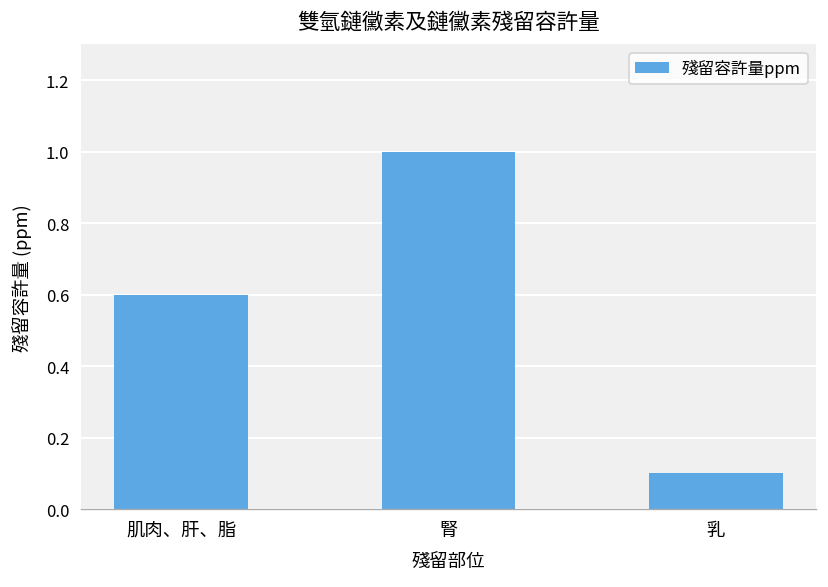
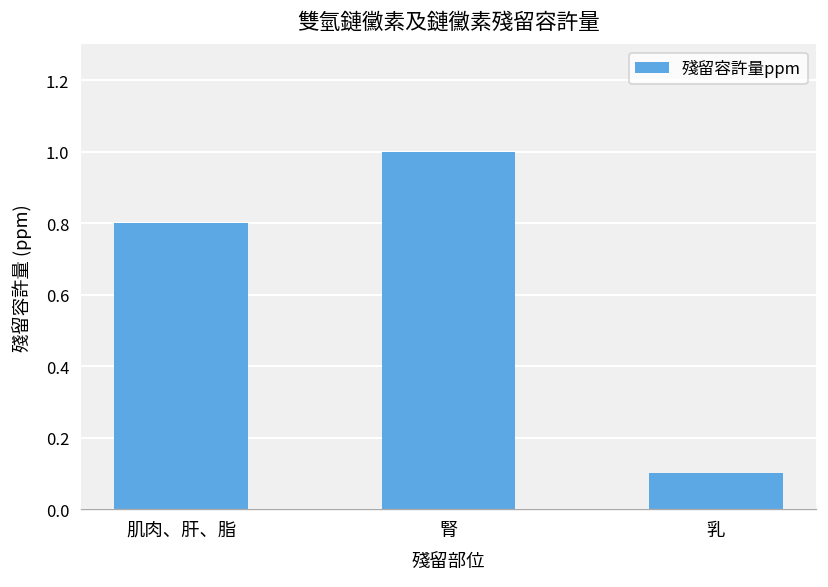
肌肉、肝、脂: 0.6 -> 0.8
